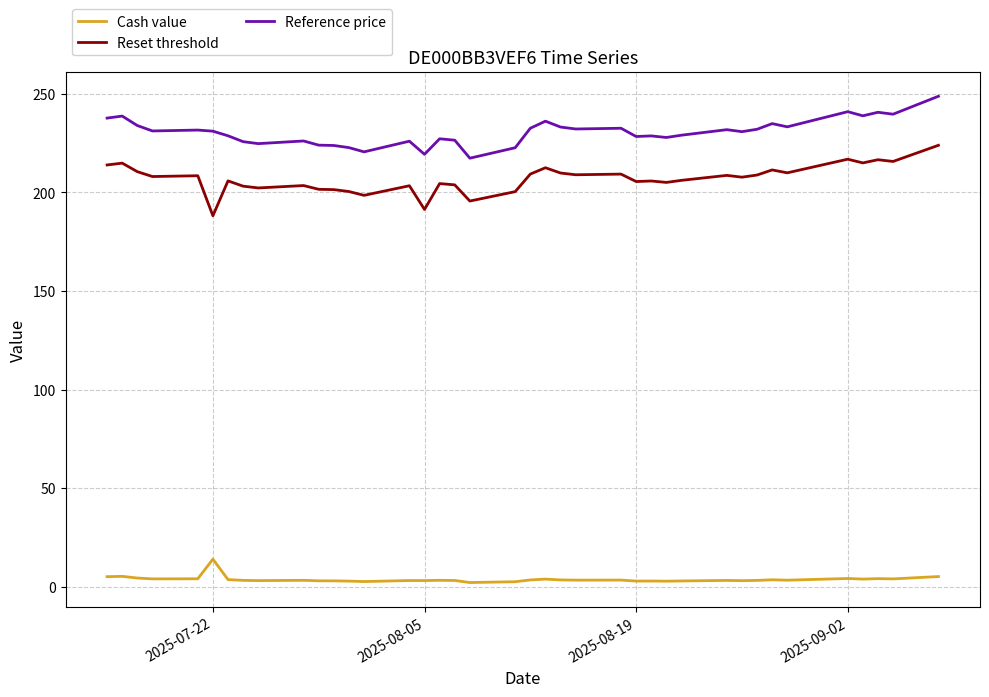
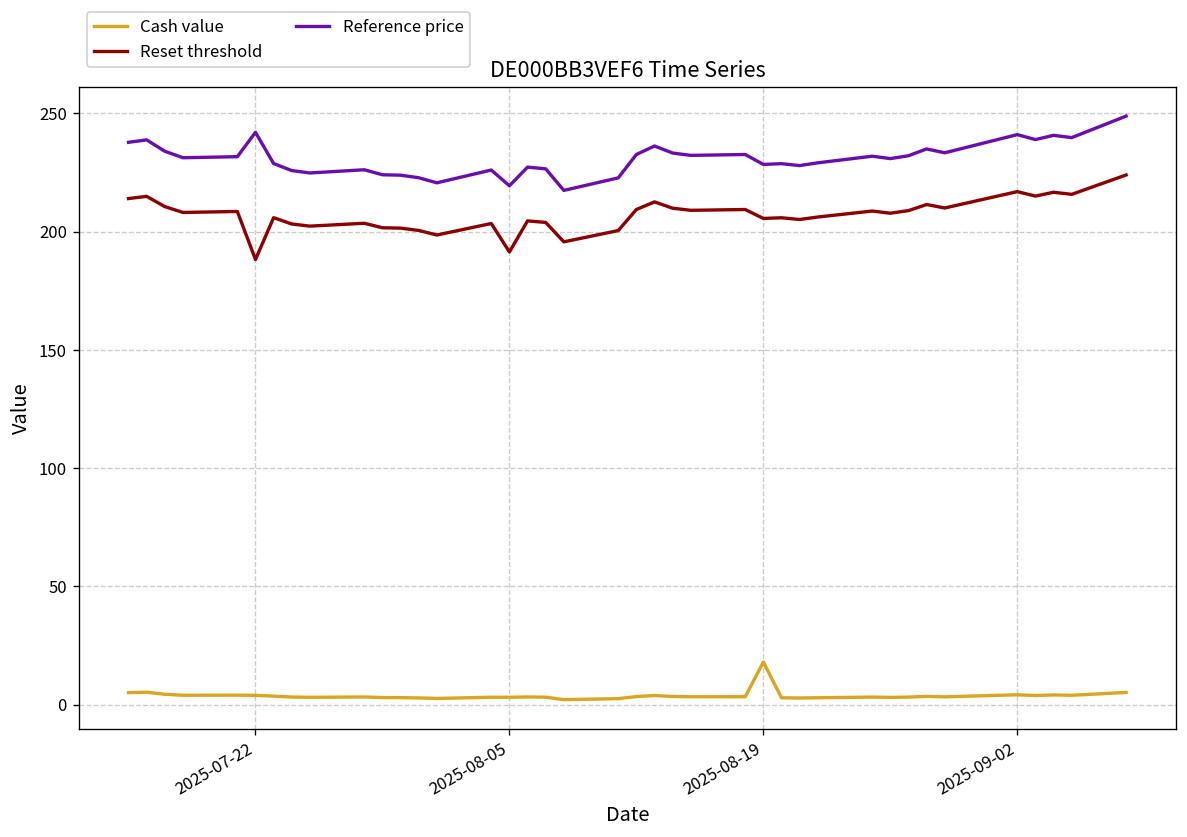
Cash value, 2025-07-22: 14 -> 4
Reference price, 2025-07-22: 231 -> 242
Cash value, 2025-08-19: 3 -> 18
